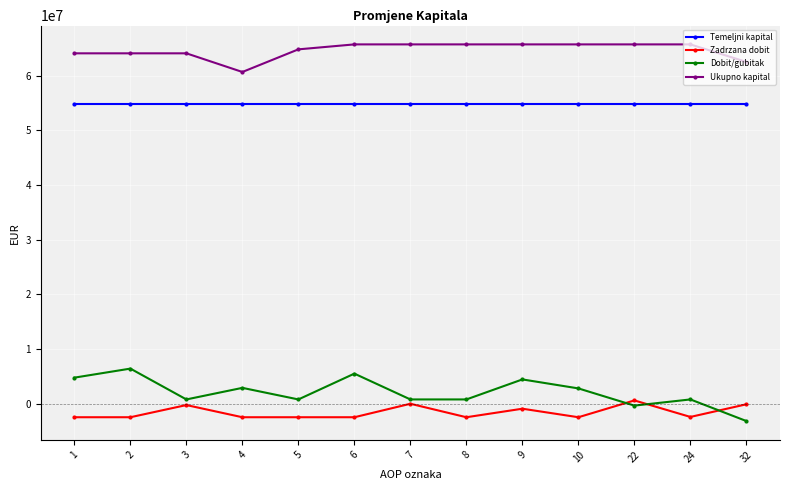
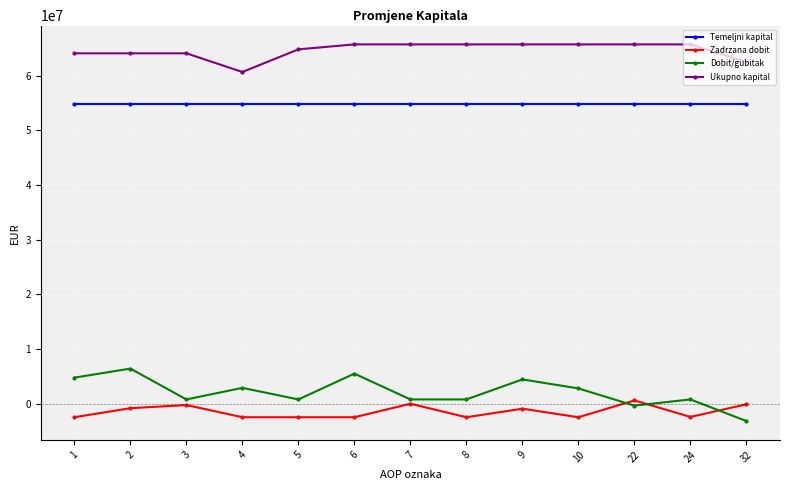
Zadrzana dobit, 2: -3000000 -> -1000000
